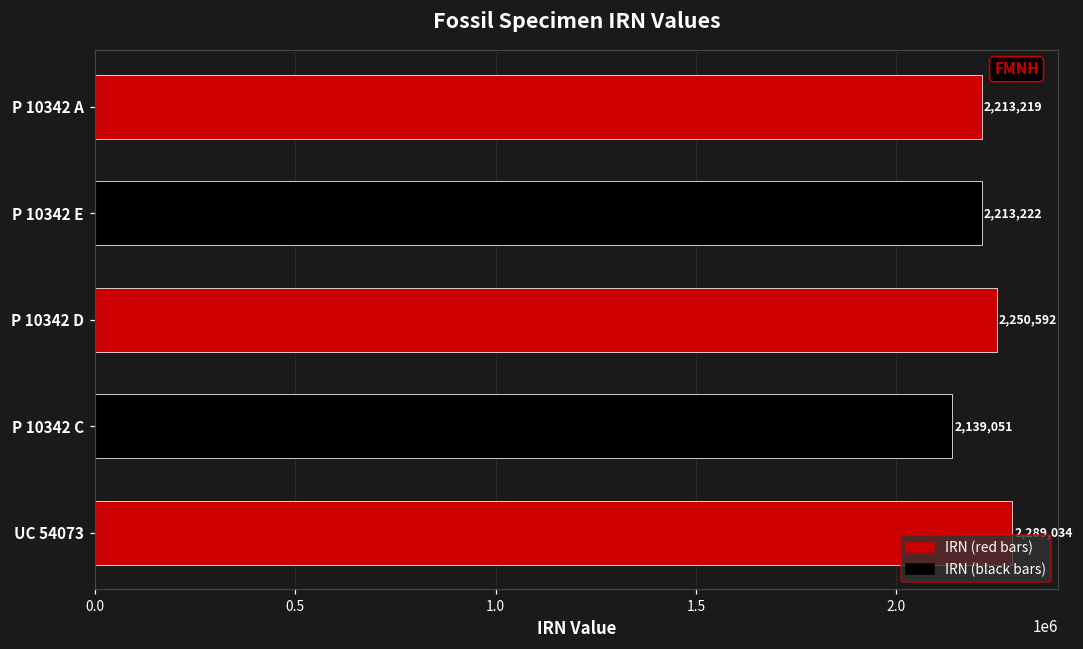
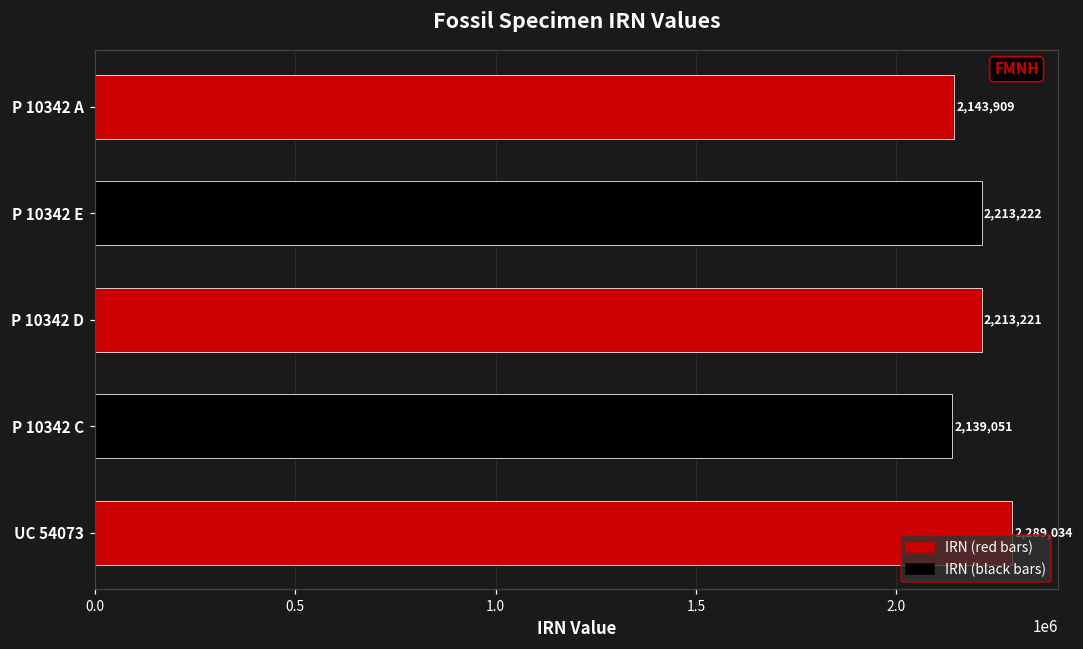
P 10342 A: 2,213,219 -> 2,143,909
P 10342 D: 2,250,592 -> 2,213,221
